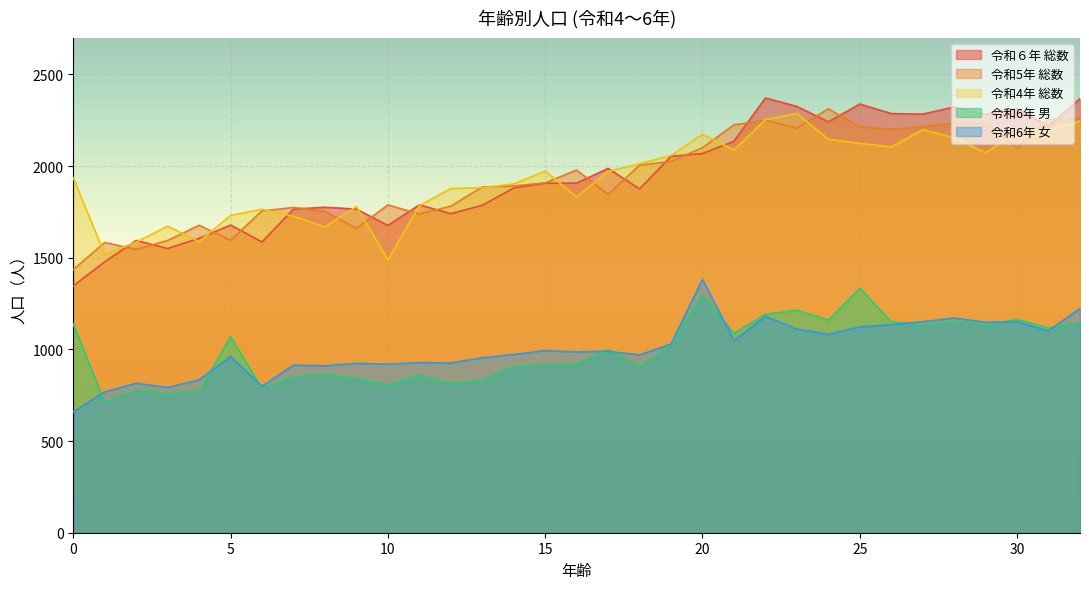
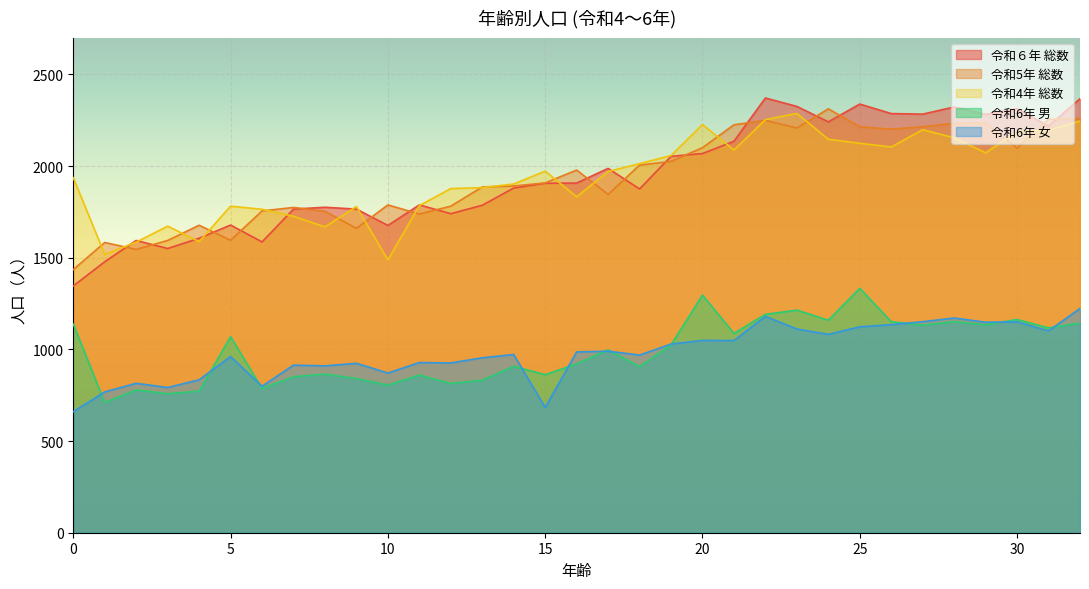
令和4年 総数, 5: 1730 -> 1780
令和6年 女, 10: 920 -> 870
令和6年 男, 15: 910 -> 860
令和6年 女, 15: 990 -> 680
令和4年 総数, 20: 2170 -> 2230
令和6年 女, 20: 1380 -> 1050
